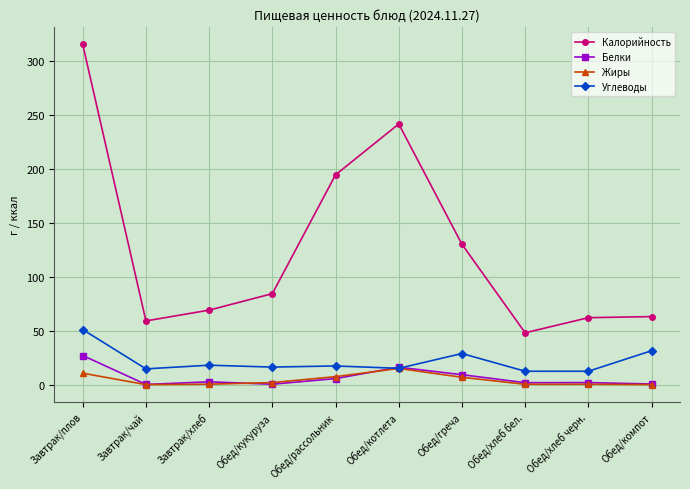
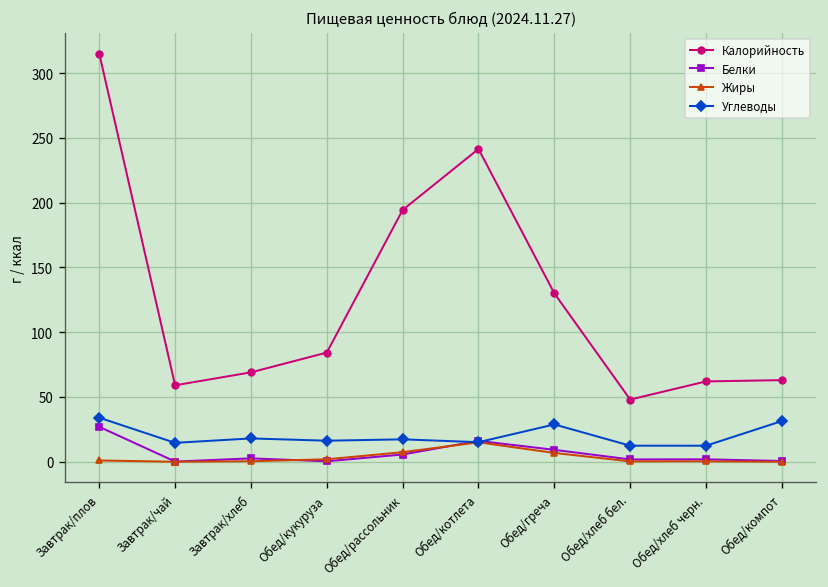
Жиры, Завтрак/плов: 11 -> 1
Углеводы, Завтрак/плов: 51 -> 34
